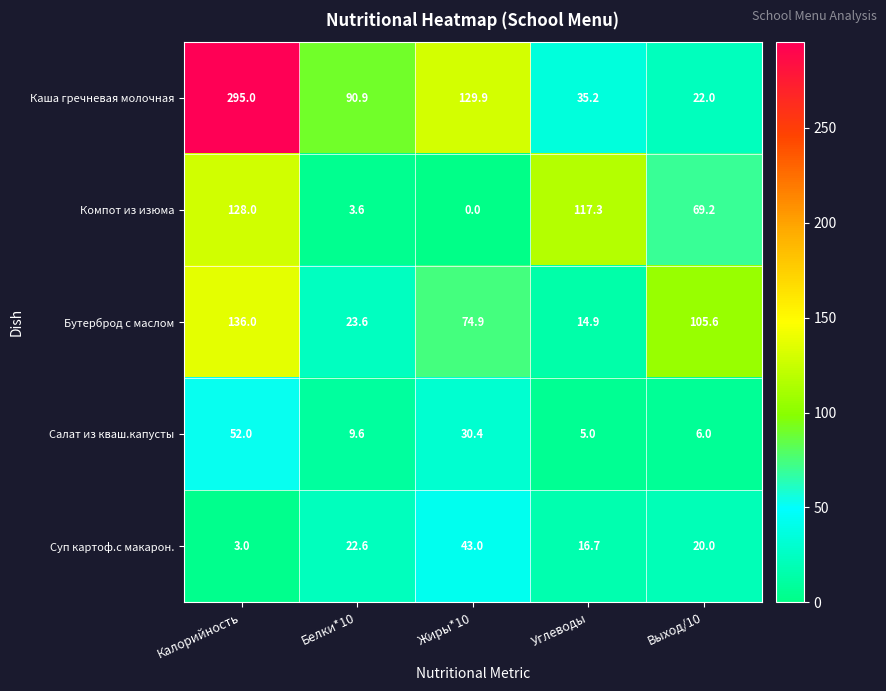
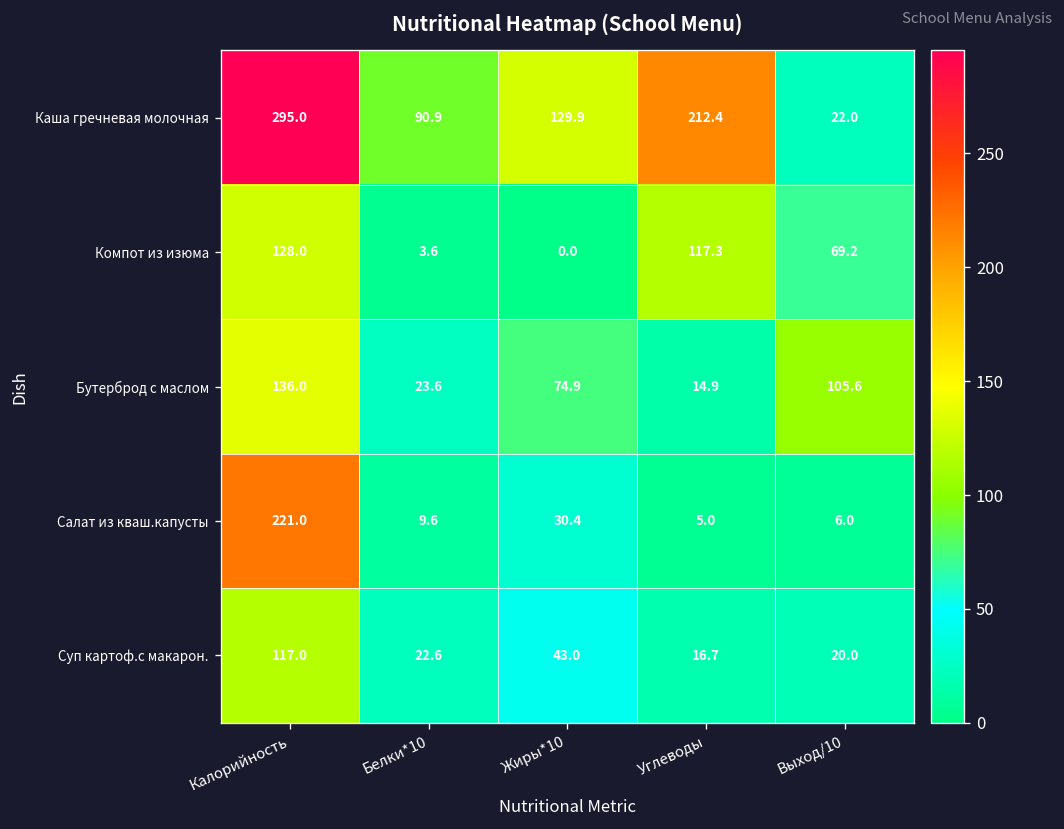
Каша гречневая молочная, Углеводы: 35.2 -> 212.4
Салат из кваш.капусты, Калорийность: 52.0 -> 221.0
Суп картоф.с макарон., Калорийность: 3.0 -> 117.0
